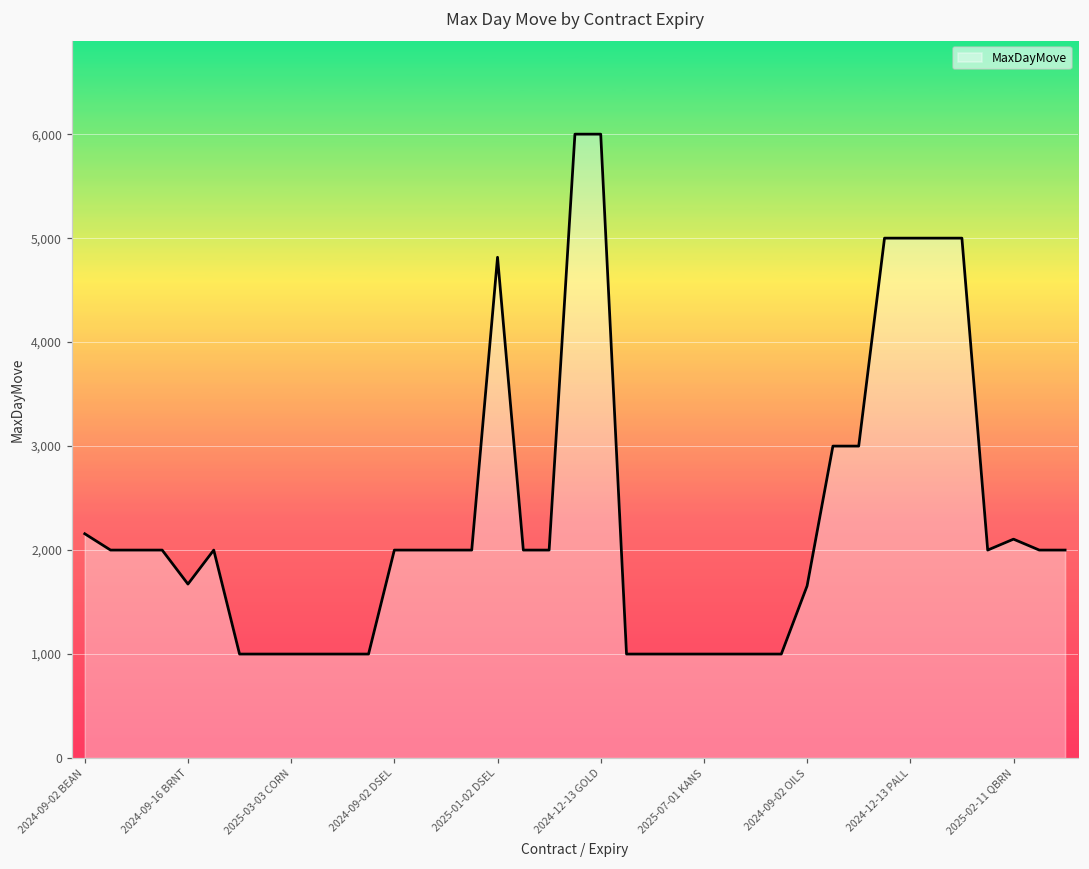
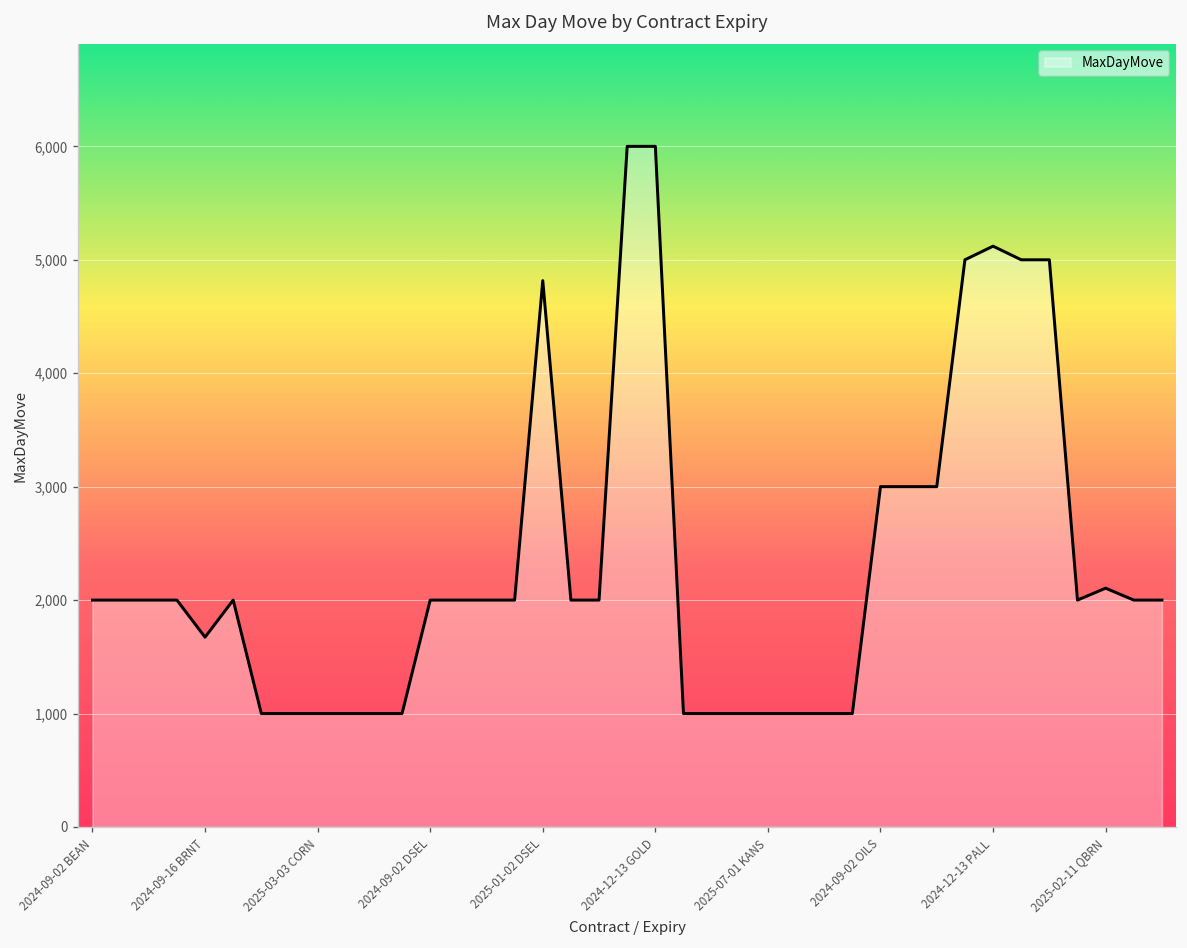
2024-09-02 BEAN: 2,200 -> 2,000
2024-09-02 OILS: 1,700 -> 3,000
2024-12-13 PALL: 5,000 -> 5,100
